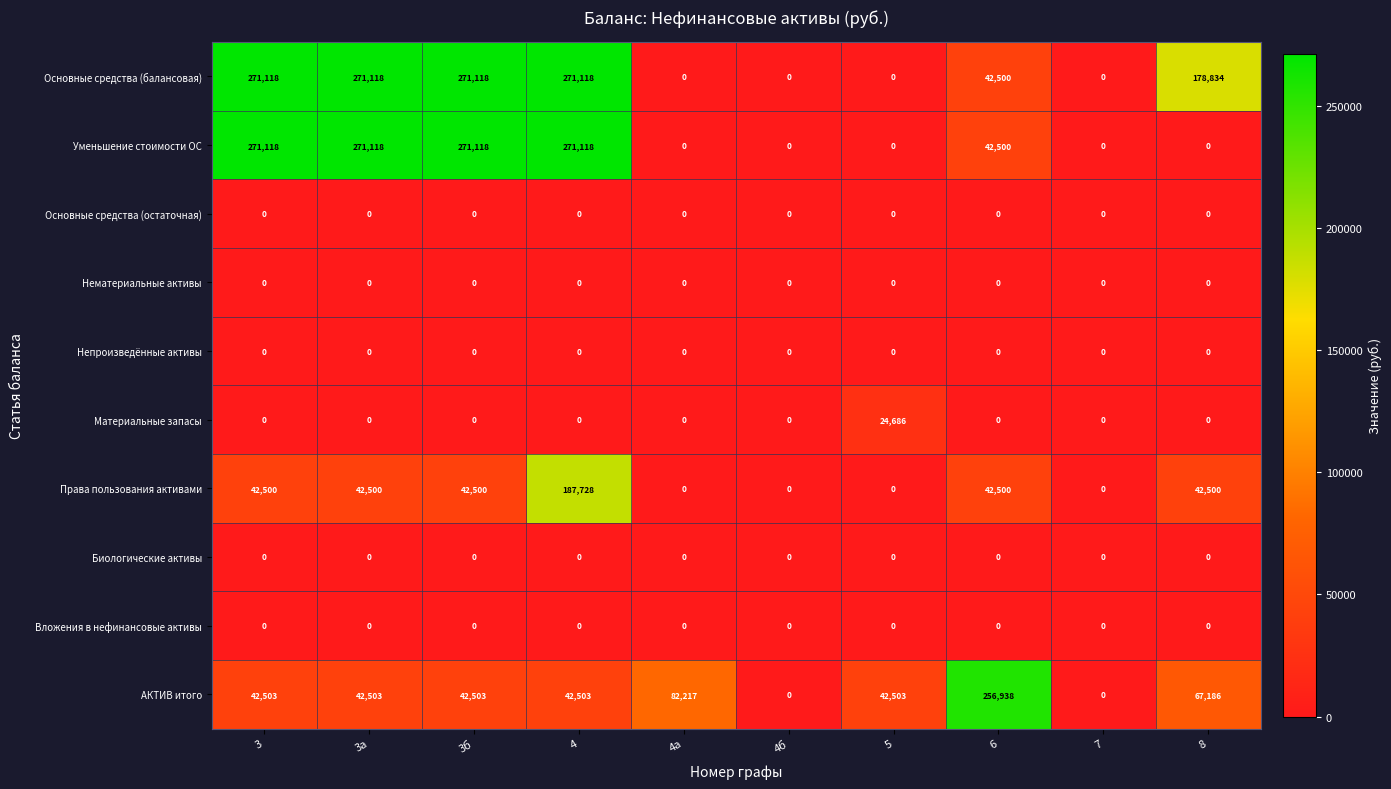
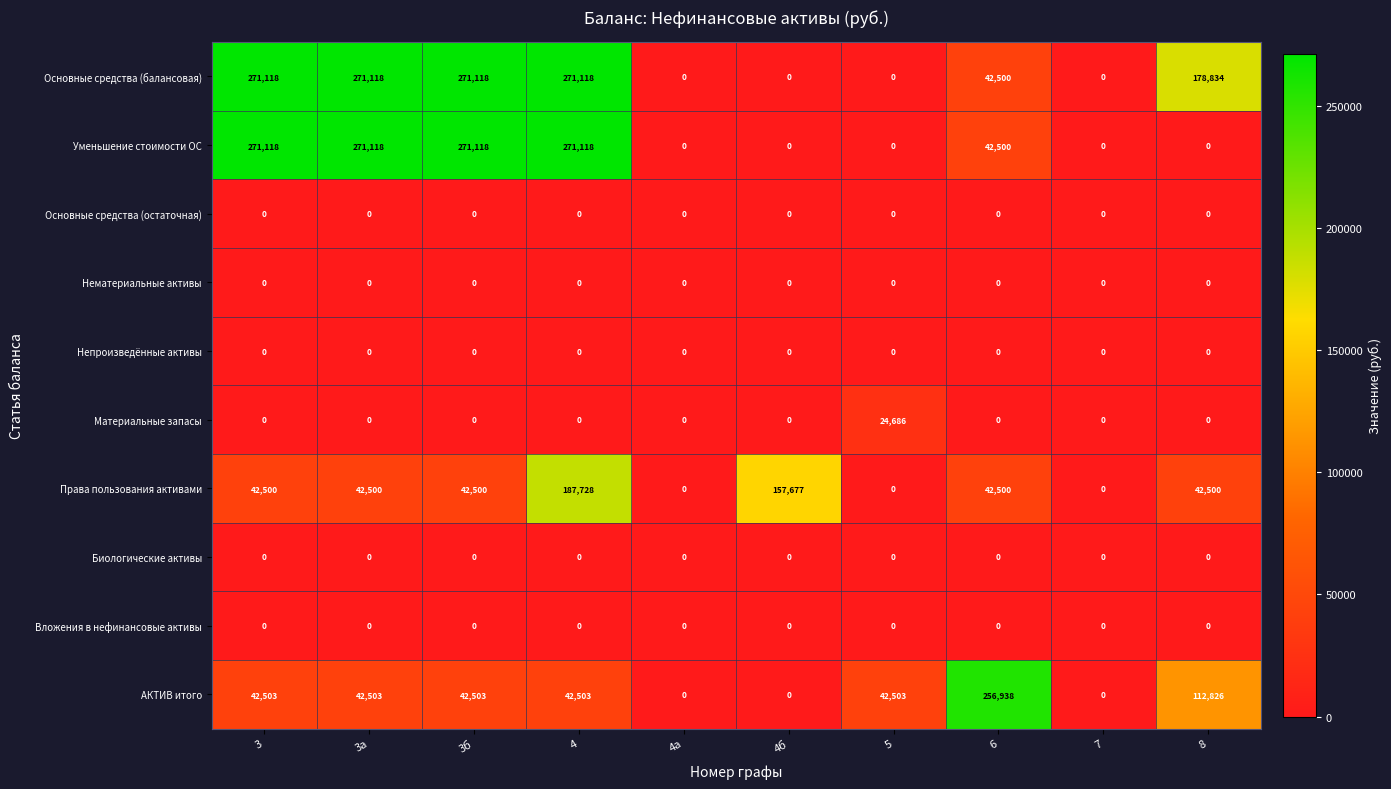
Права пользования активами, 4б: 0 -> 157,677
АКТИВ итого, 4а: 82,217 -> 0
АКТИВ итого, 8: 67,186 -> 112,826
